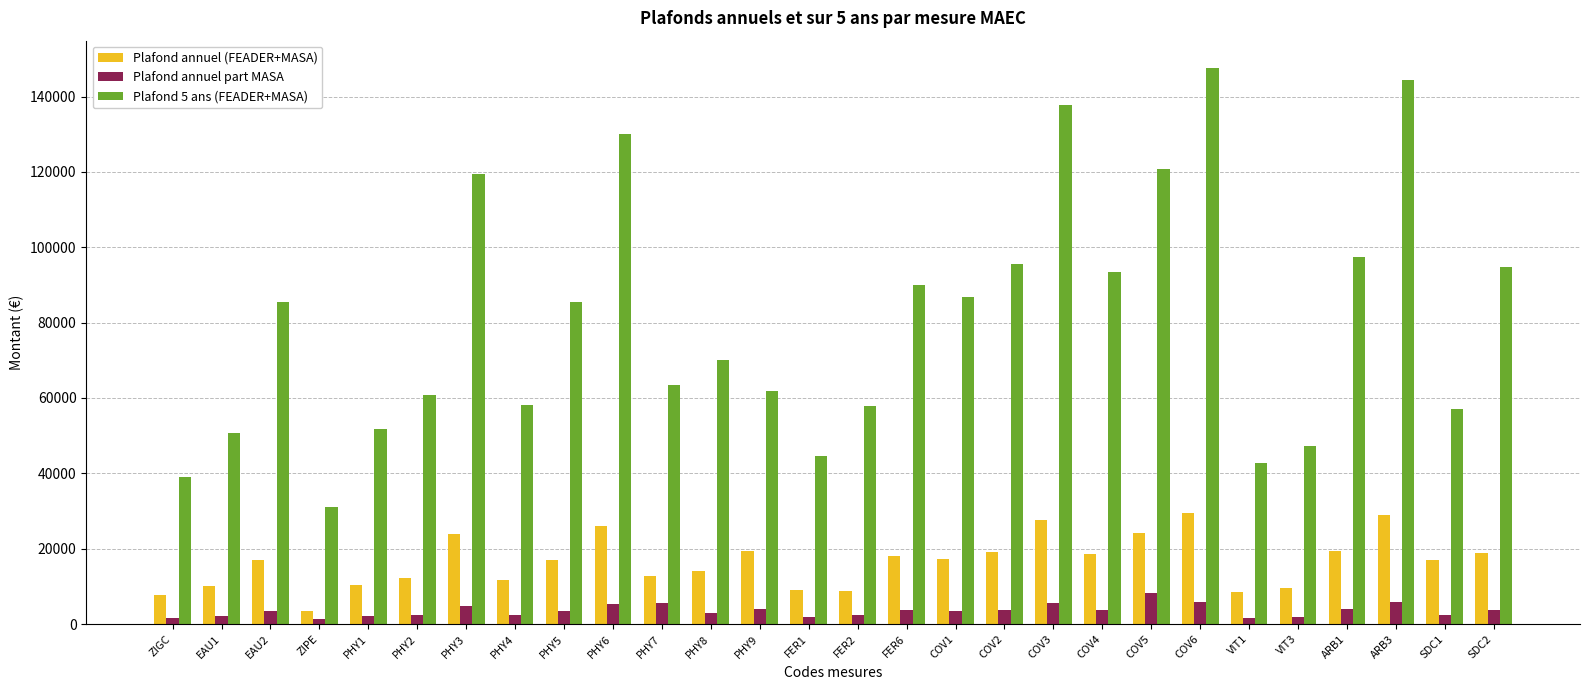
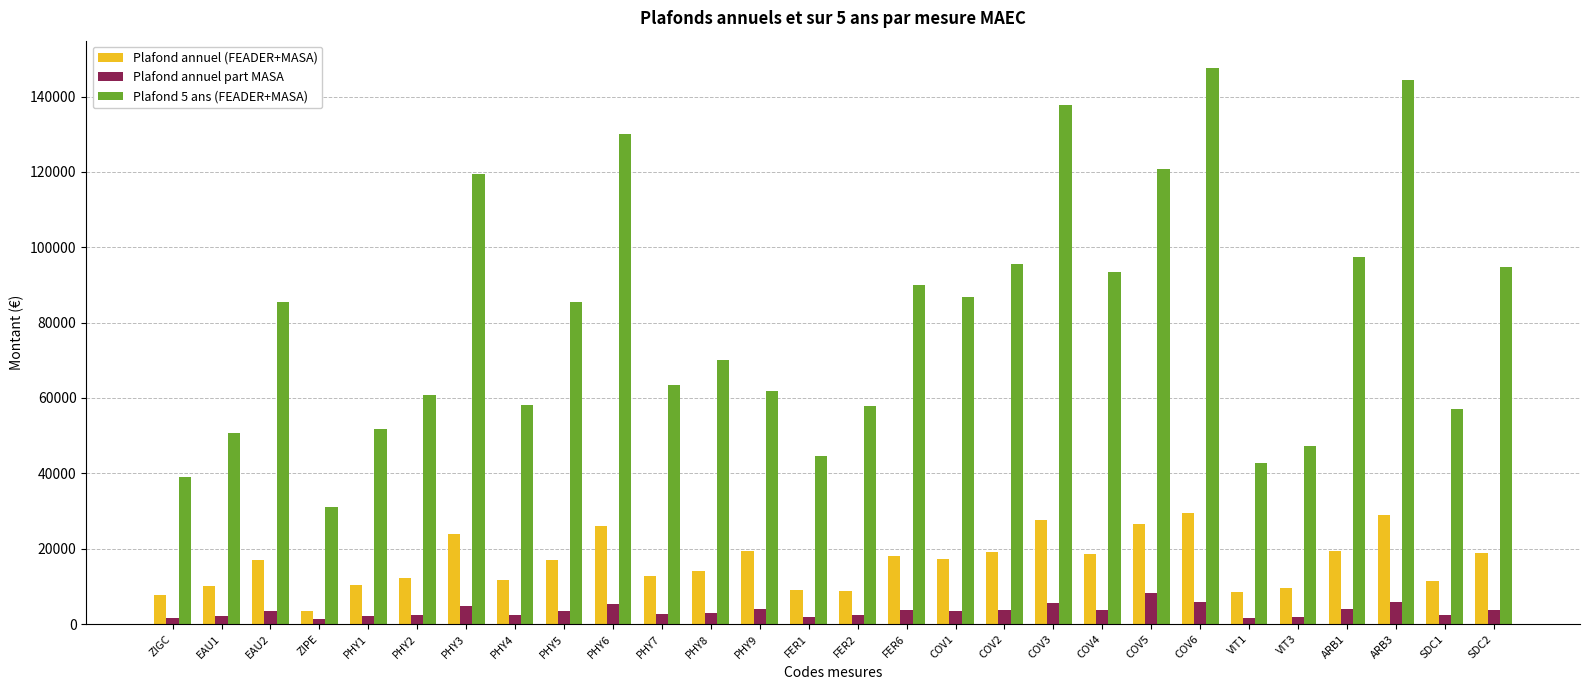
Plafond annuel part MASA, PHY7: 6000 -> 3000
Plafond annuel (FEADER+MASA), COV5: 24000 -> 27000
Plafond annuel (FEADER+MASA), SDC1: 17000 -> 11000
